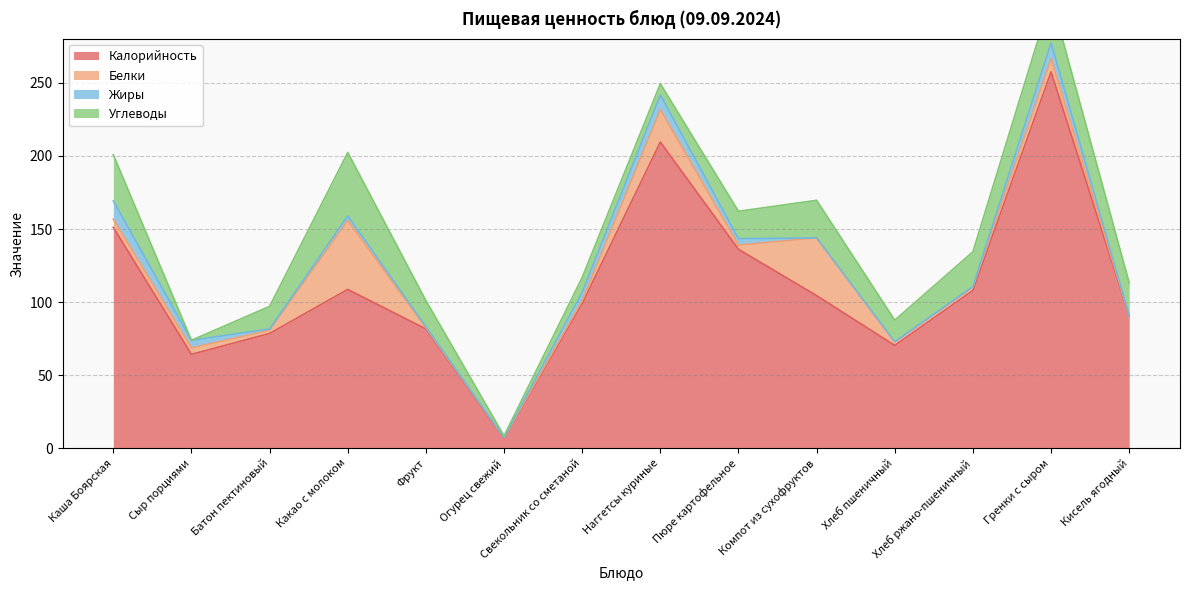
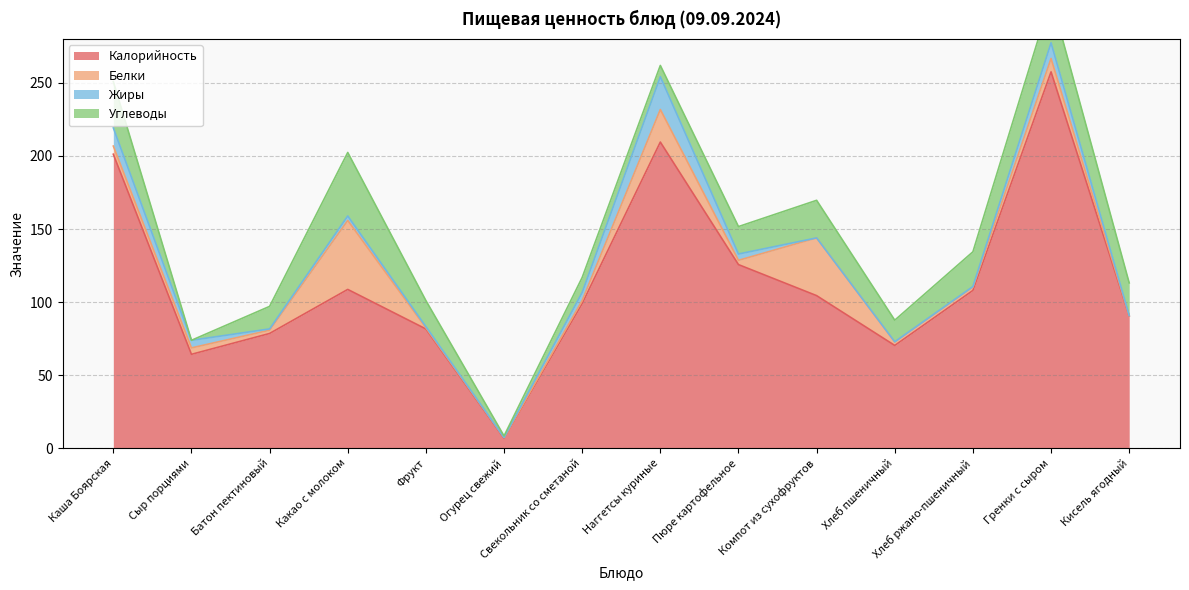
Калорийность, Каша Боярская: 151 -> 201
Жиры, Наггетсы куриные: 10 -> 22
Калорийность, Пюре картофельное: 136 -> 126
